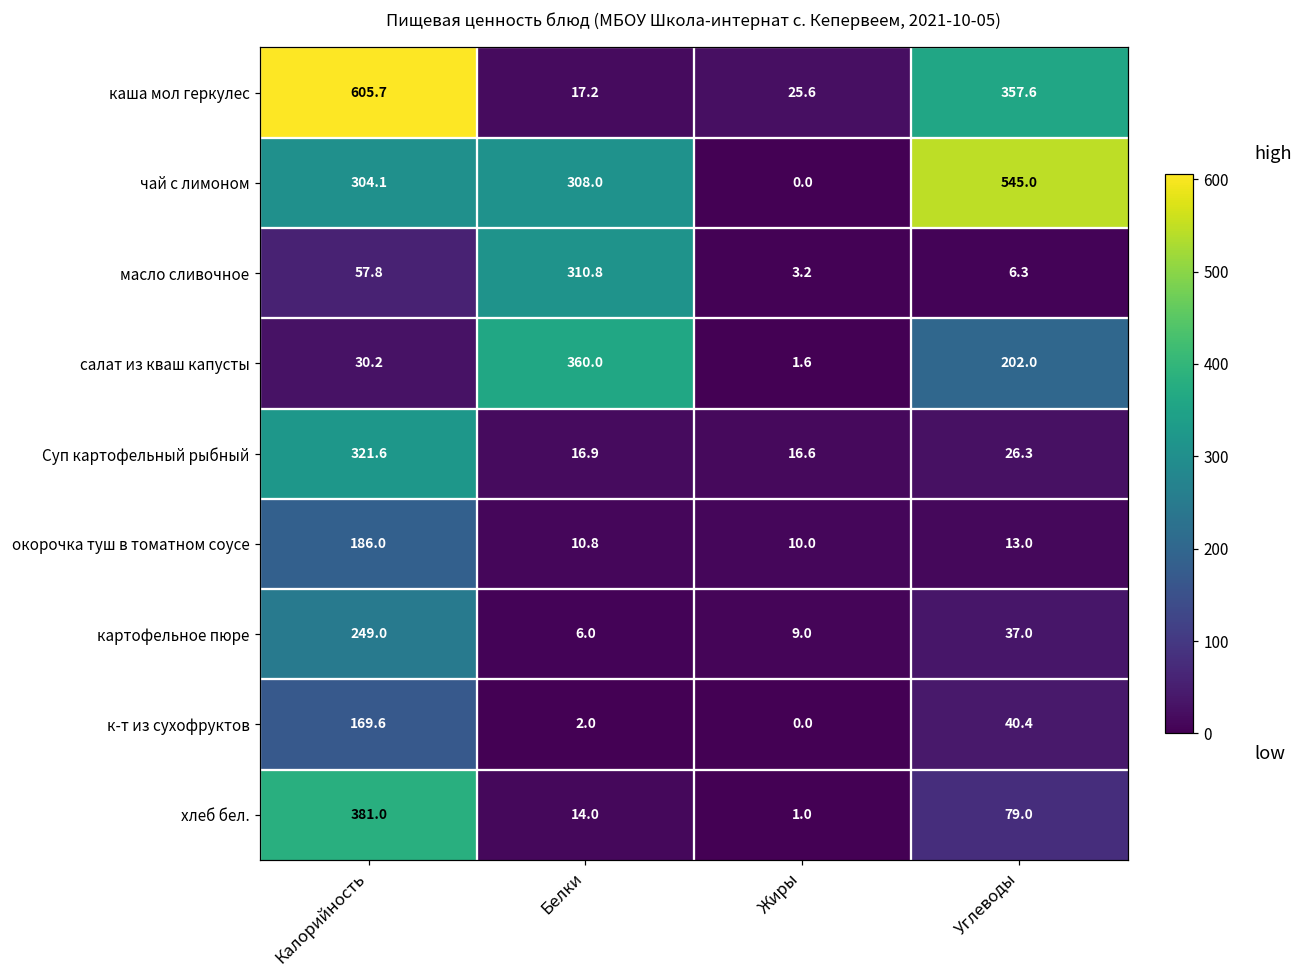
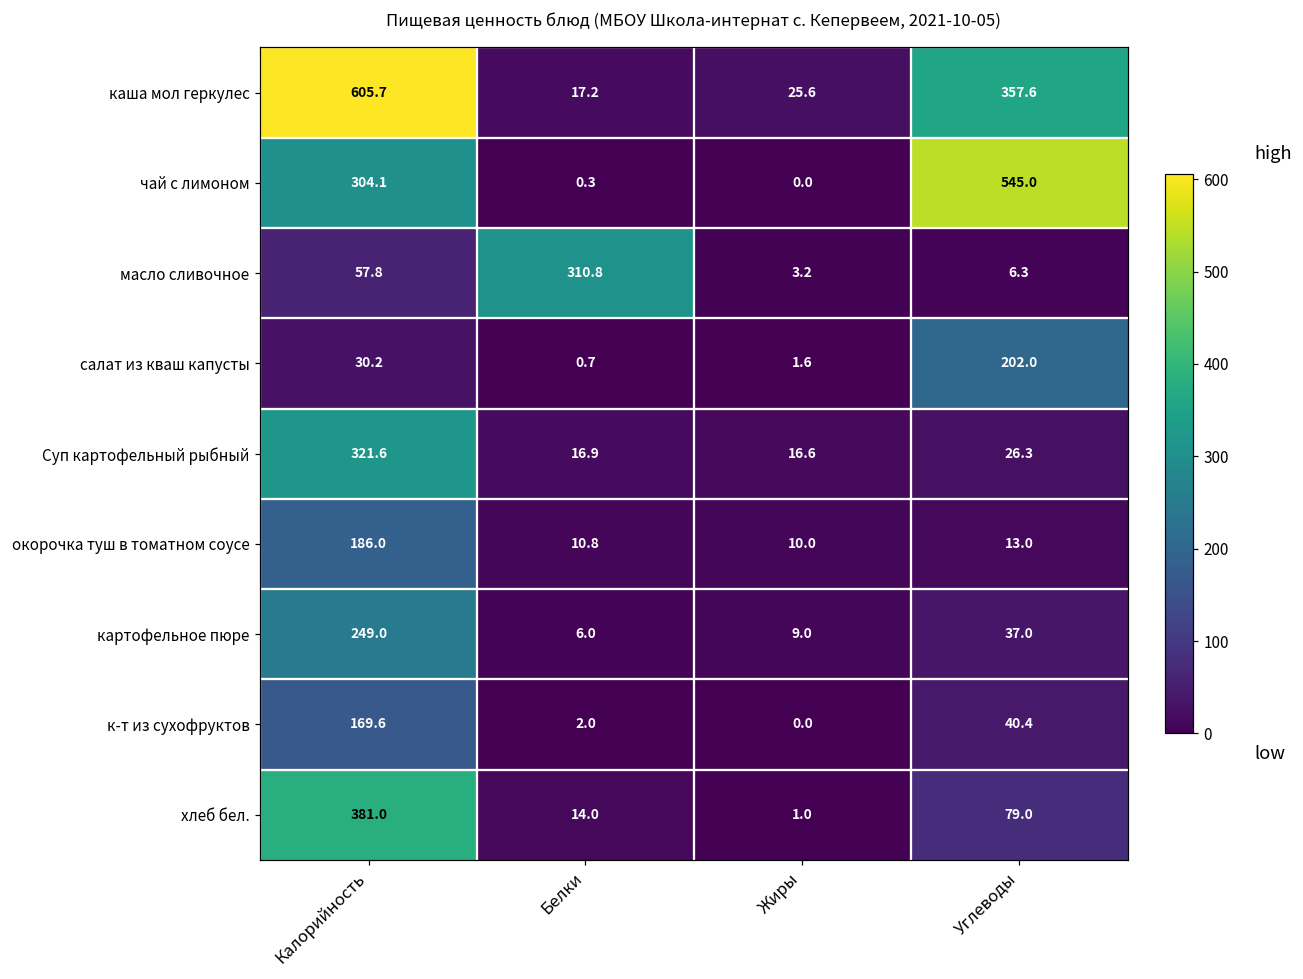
чай с лимоном, Белки: 308.0 -> 0.3
салат из кваш капусты, Белки: 360.0 -> 0.7
